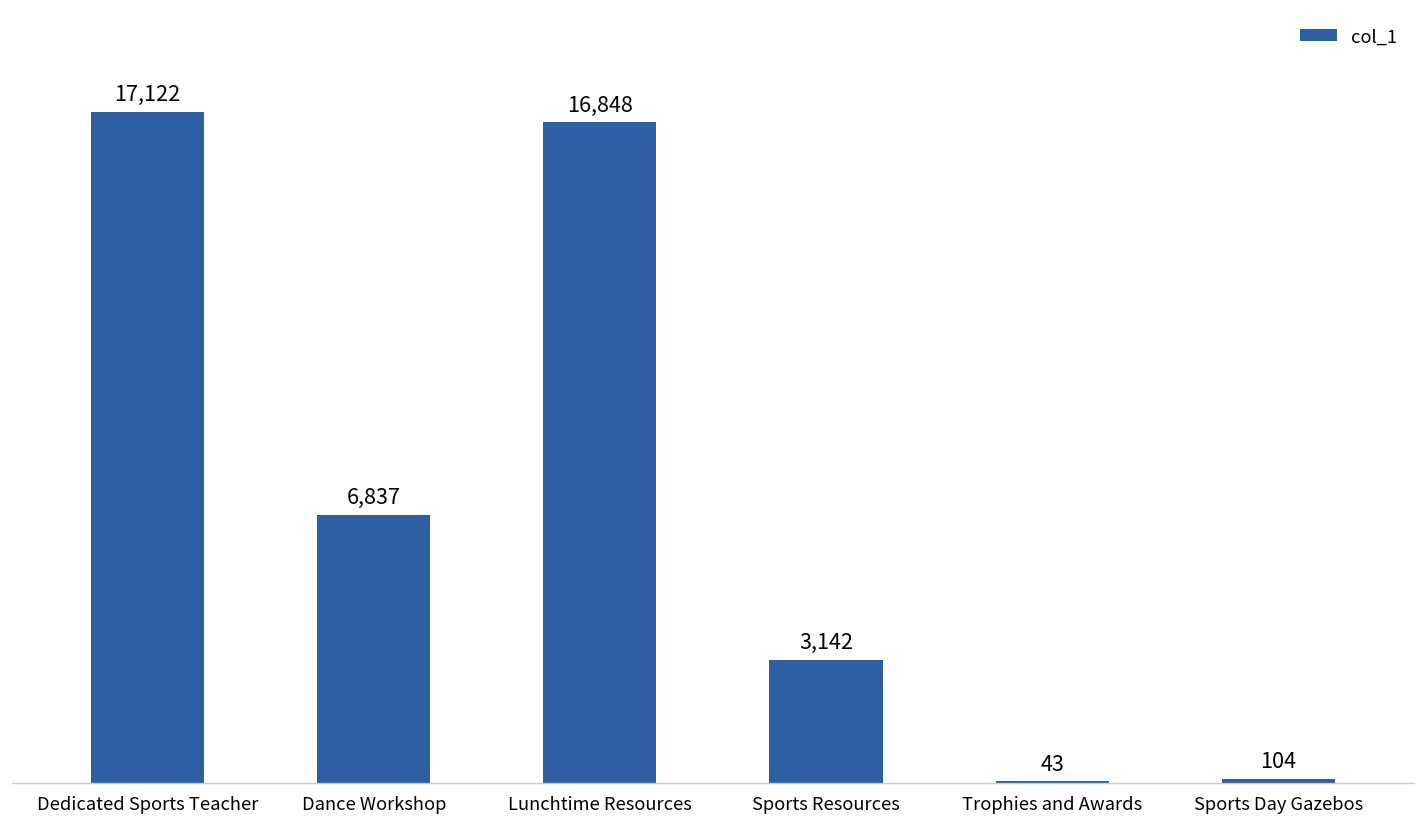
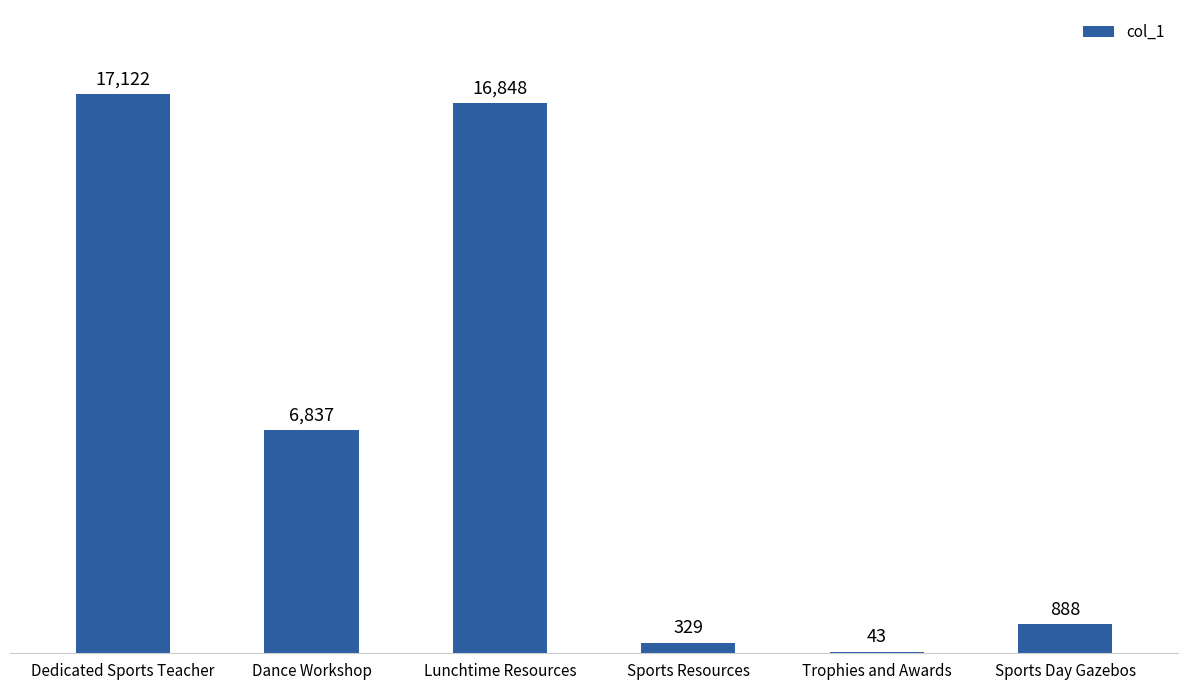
Sports Resources: 3,142 -> 329
Sports Day Gazebos: 104 -> 888
